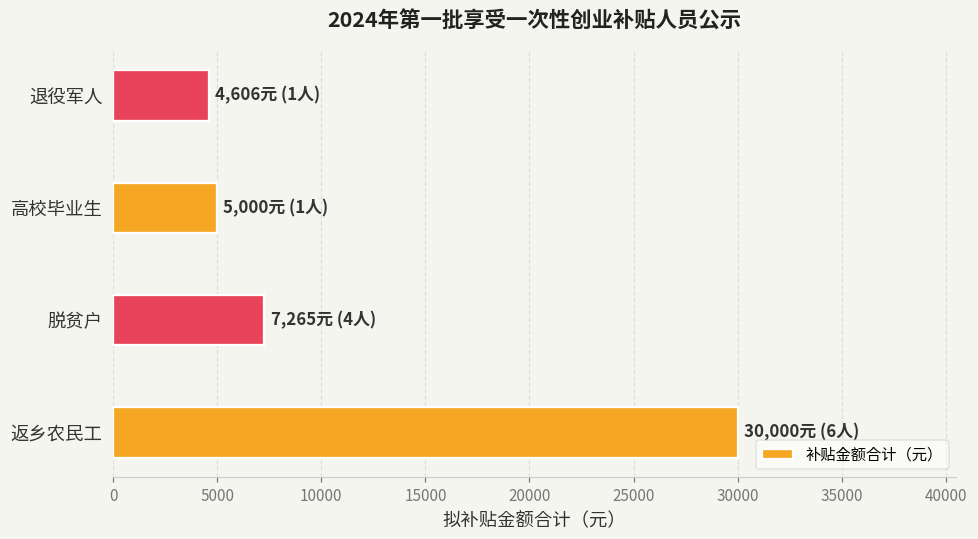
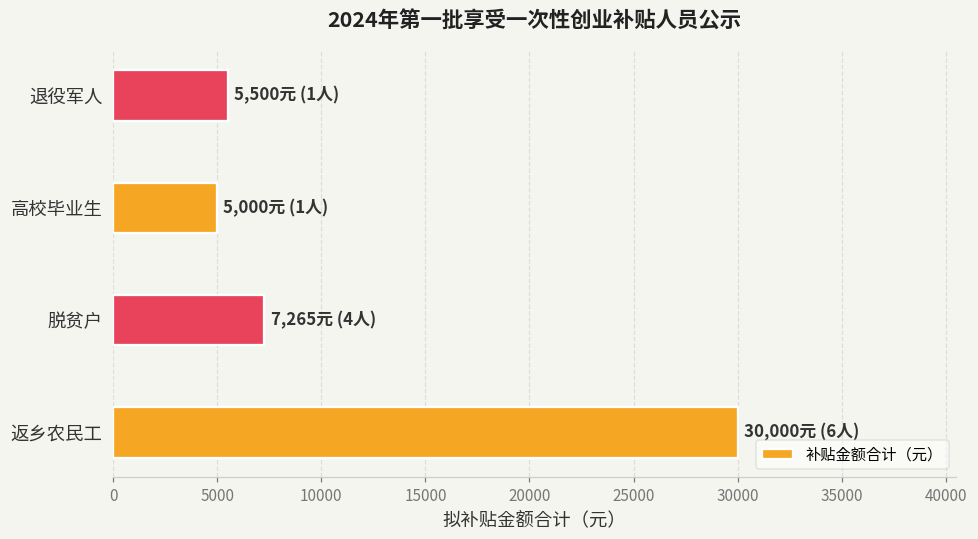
退役军人: 4,606元 -> 5,500元
